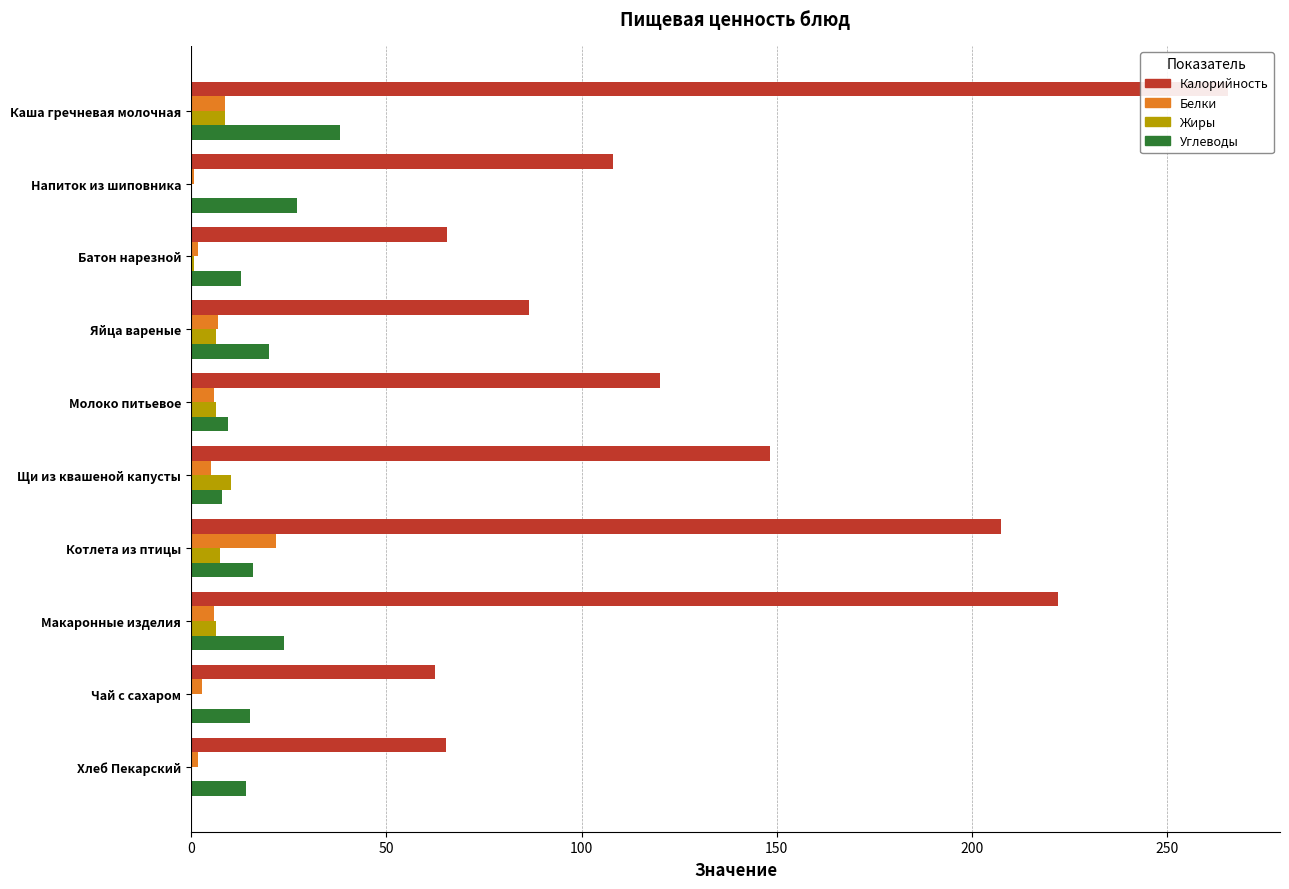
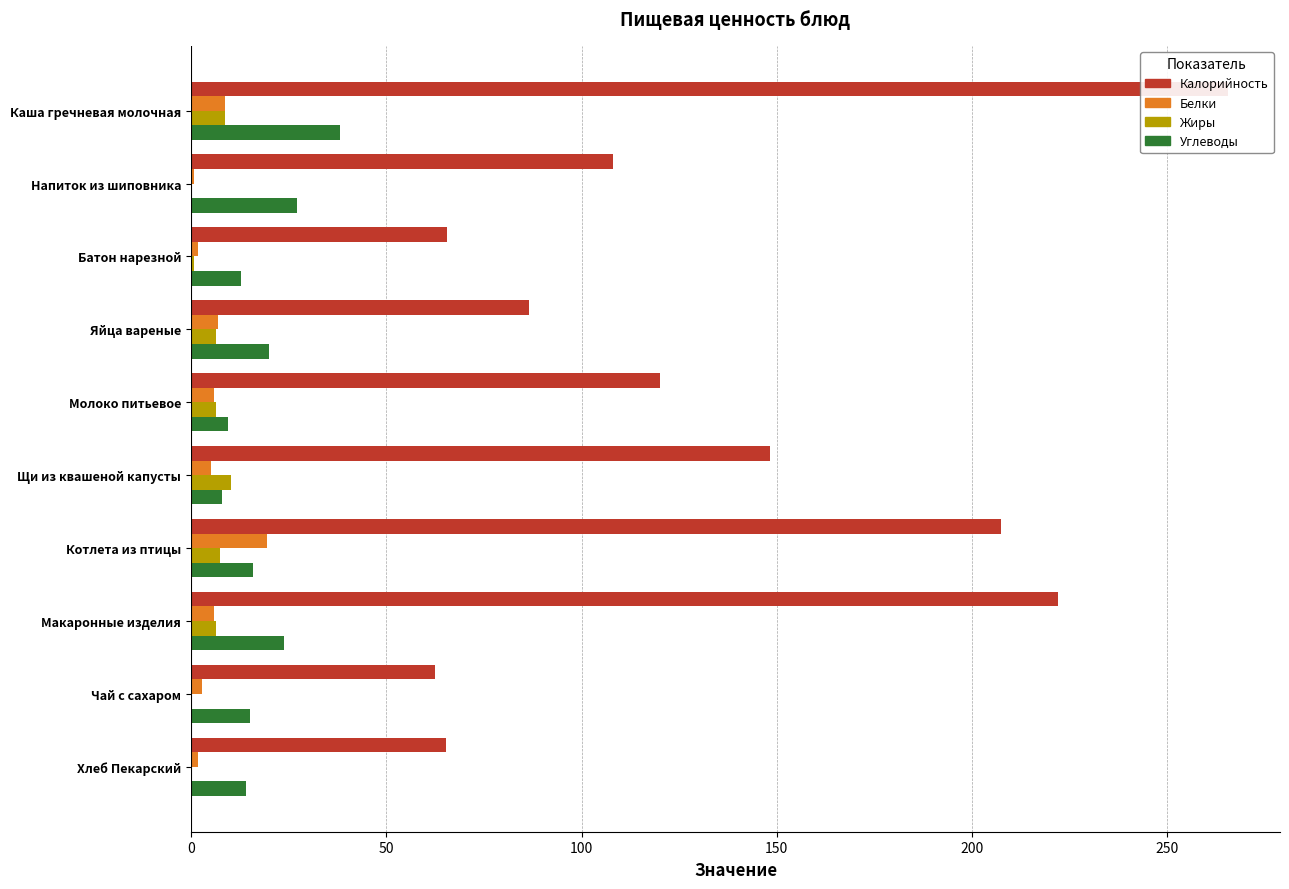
Белки, Котлета из птицы: 22 -> 19
